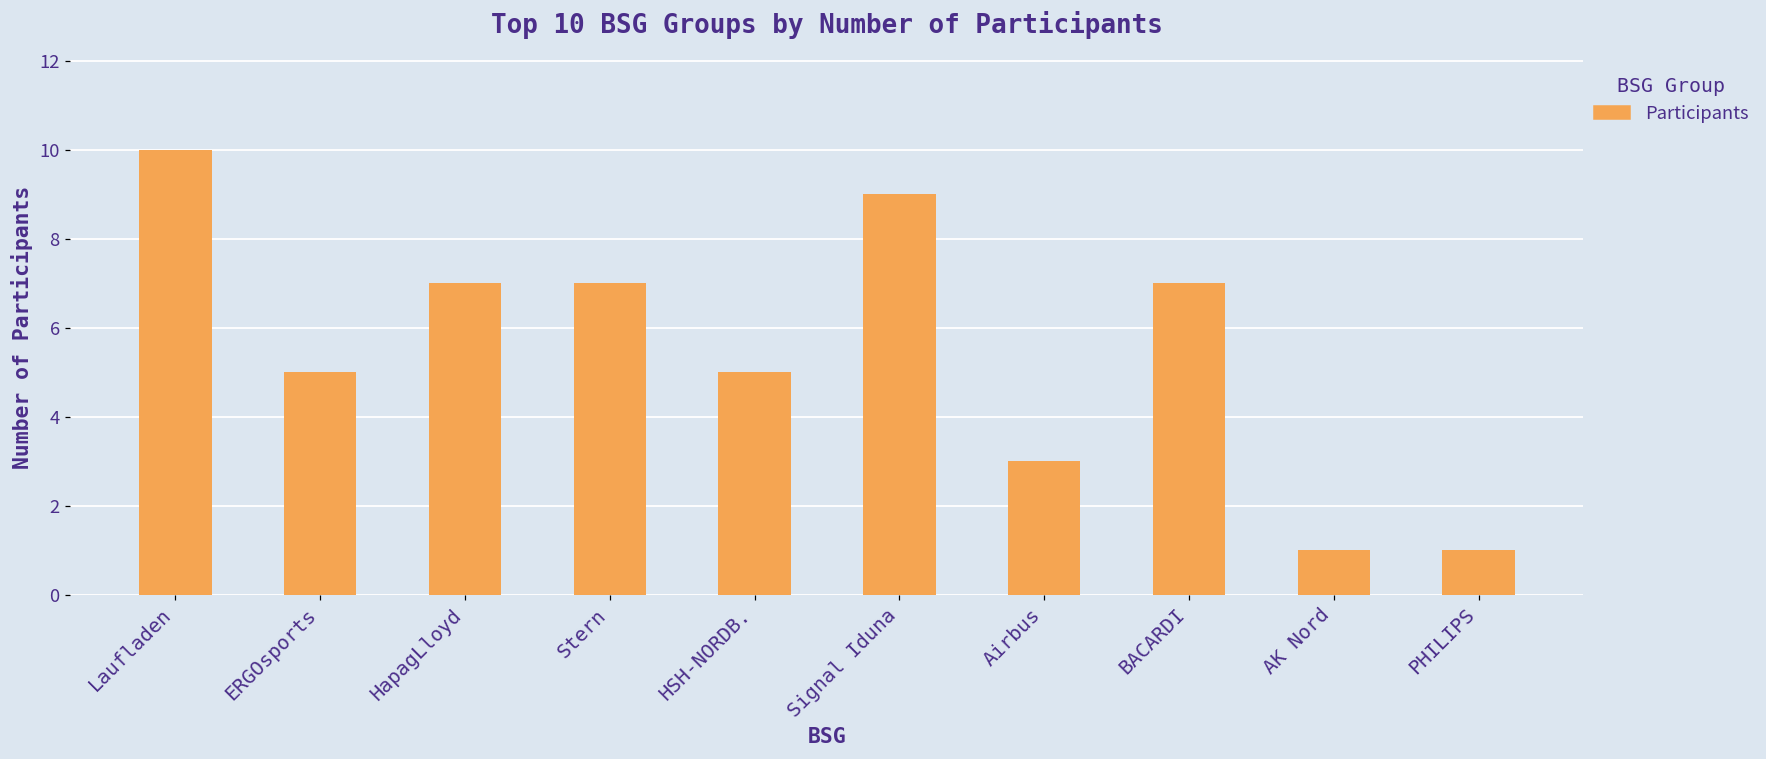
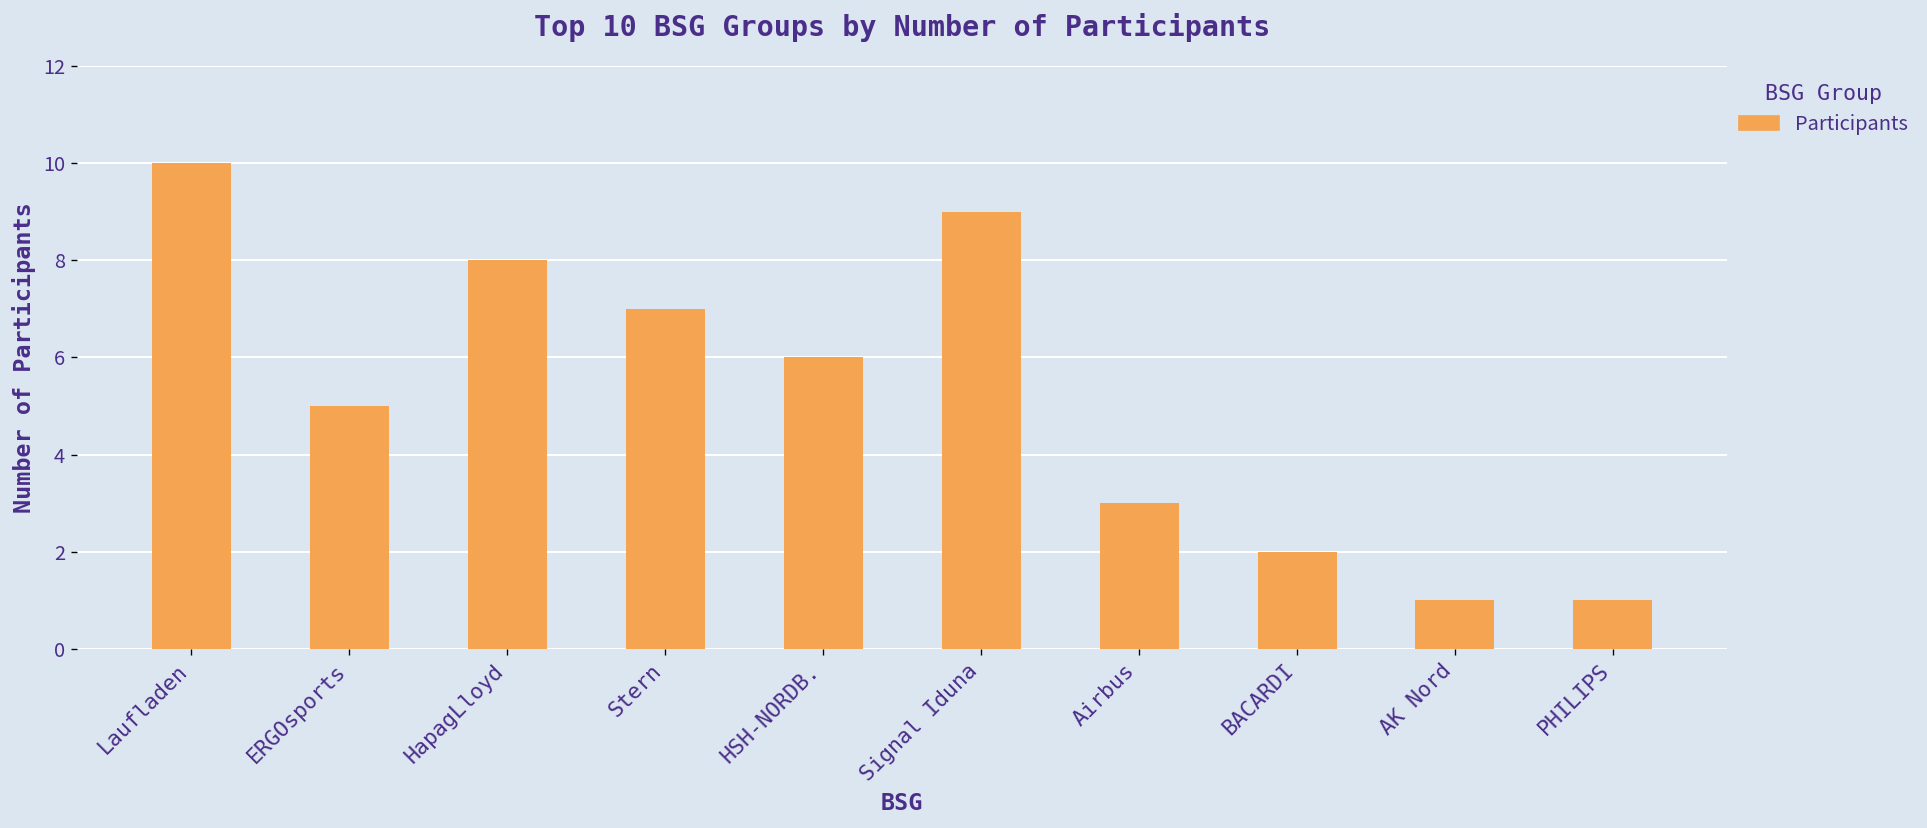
HapagLloyd: 7 -> 8
HSH-NORDB.: 5 -> 6
BACARDI: 7 -> 2
